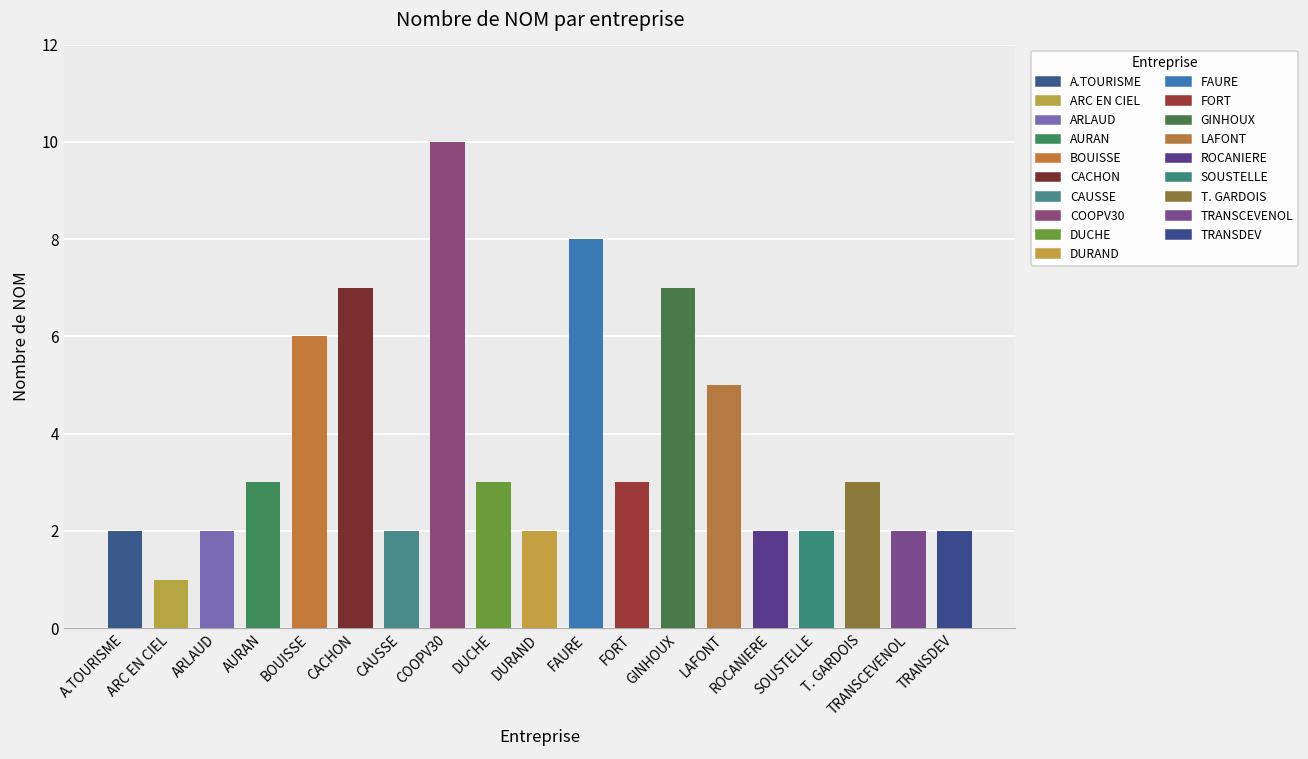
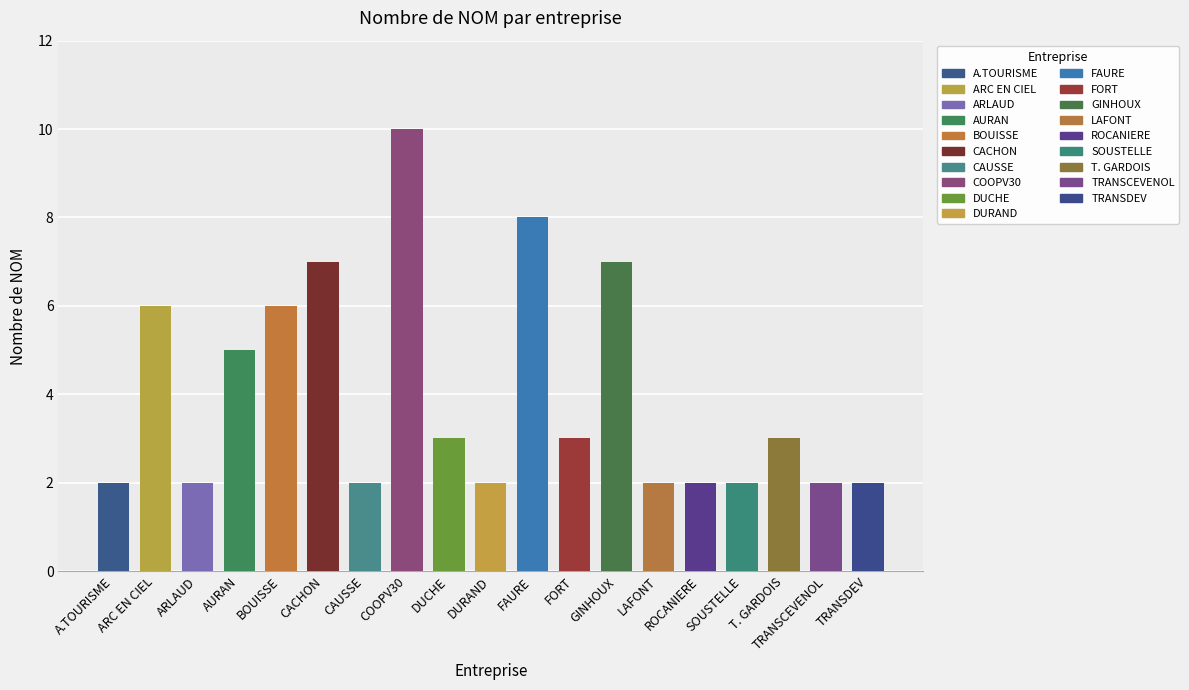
ARC EN CIEL: 1 -> 6
AURAN: 3 -> 5
LAFONT: 5 -> 2
